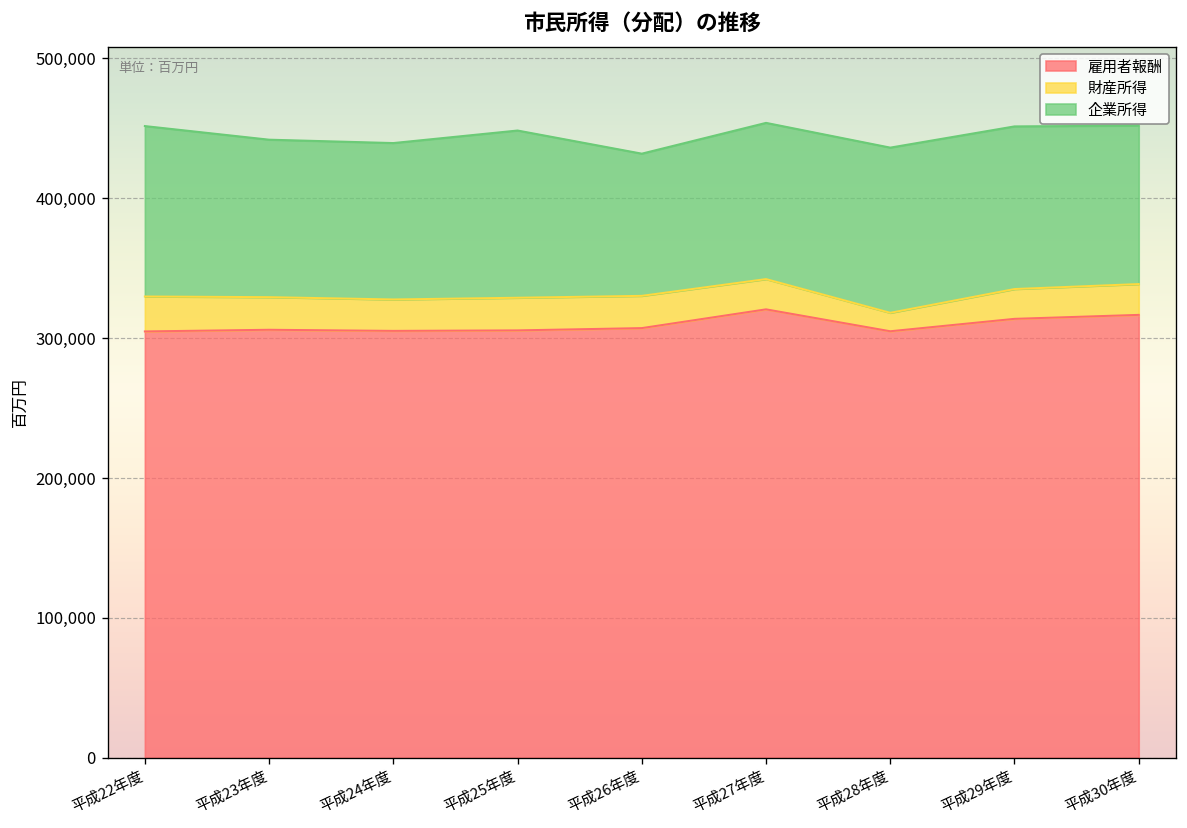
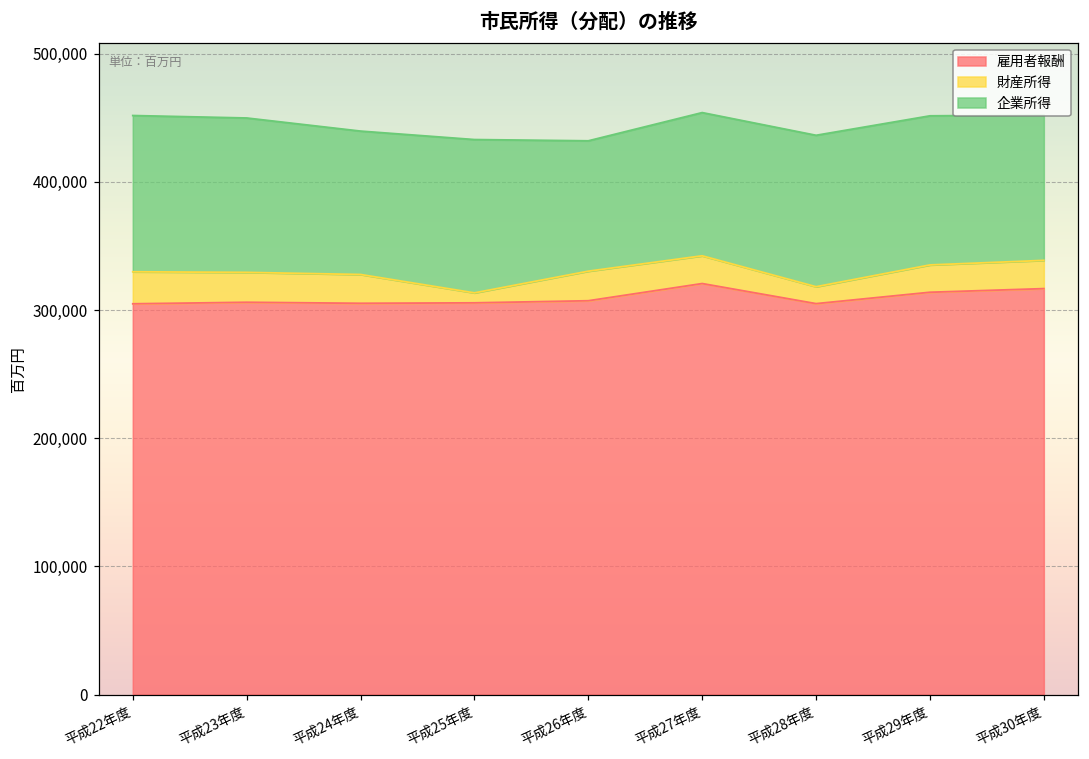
企業所得, 平成23年度: 113,000 -> 120,000
財産所得, 平成25年度: 23,000 -> 8,000
